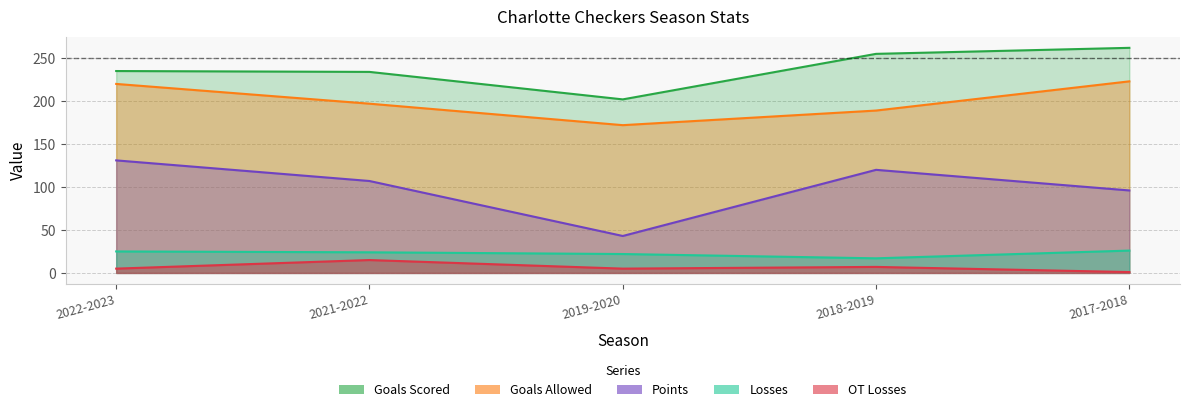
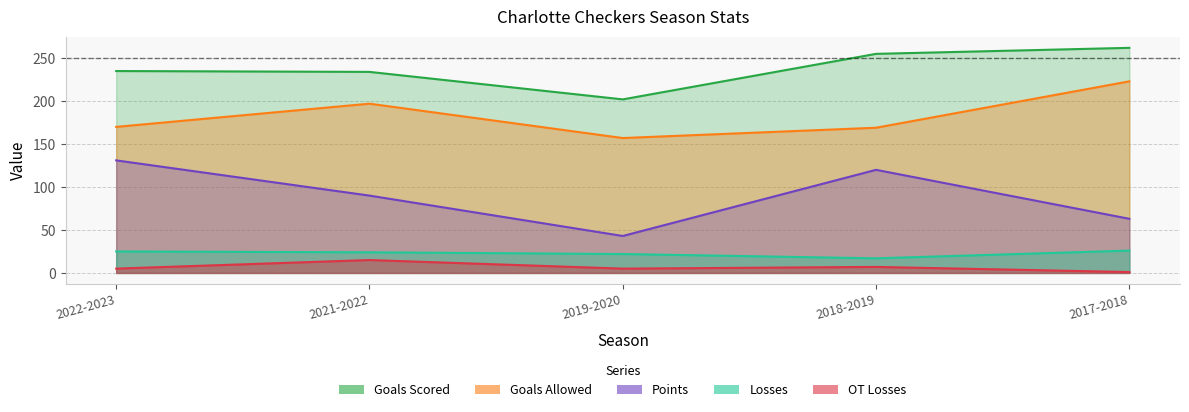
Goals Allowed, 2022-2023: 220 -> 170
Points, 2021-2022: 110 -> 90
Goals Allowed, 2019-2020: 170 -> 160
Goals Allowed, 2018-2019: 190 -> 170
Points, 2017-2018: 100 -> 60
